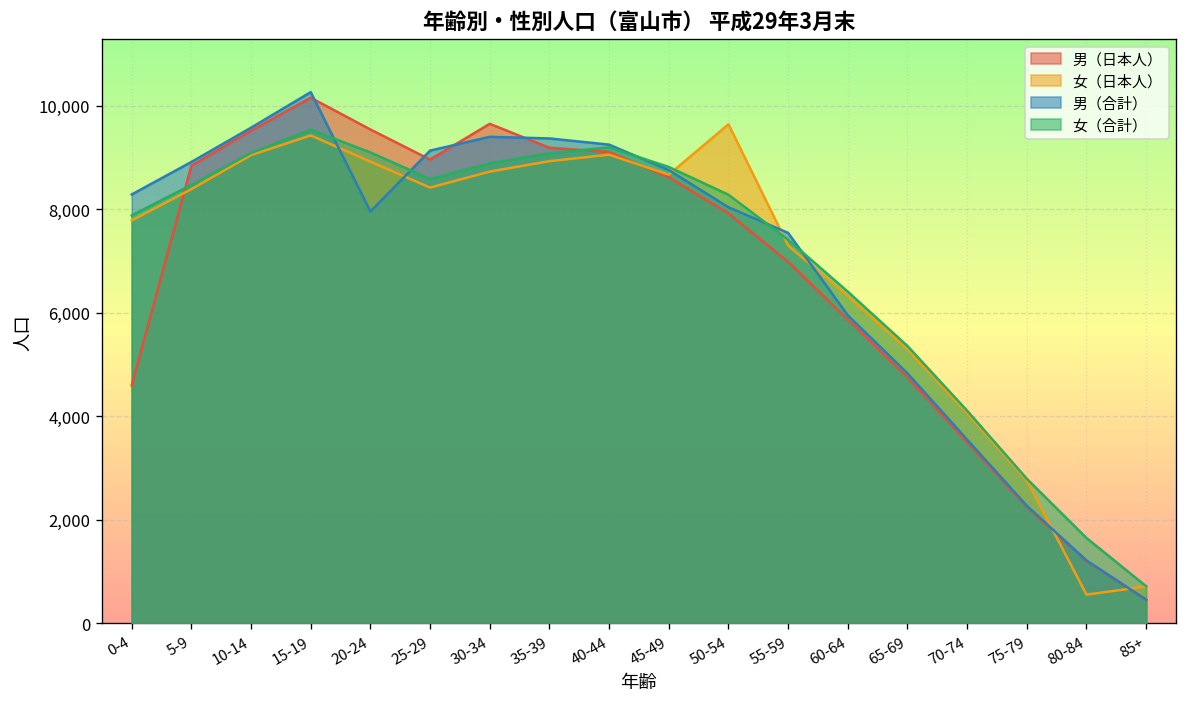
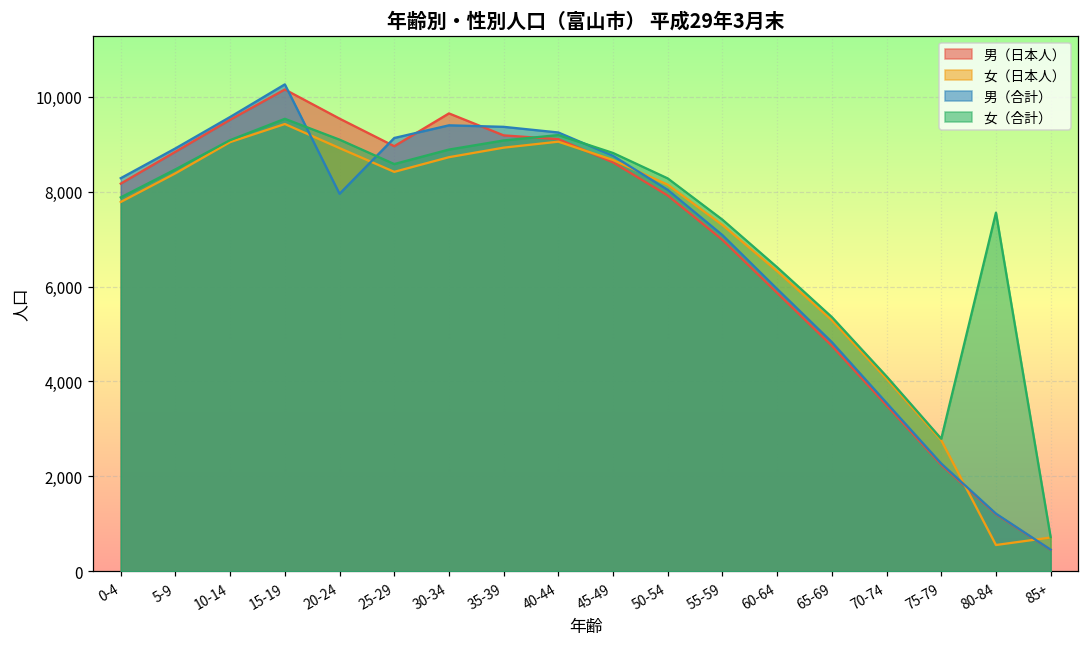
男（日本人）, 0-4: 4,600 -> 8,200
女（日本人）, 50-54: 9,600 -> 8,100
男（合計）, 55-59: 7,500 -> 7,100
女（合計）, 80-84: 1,600 -> 7,600
